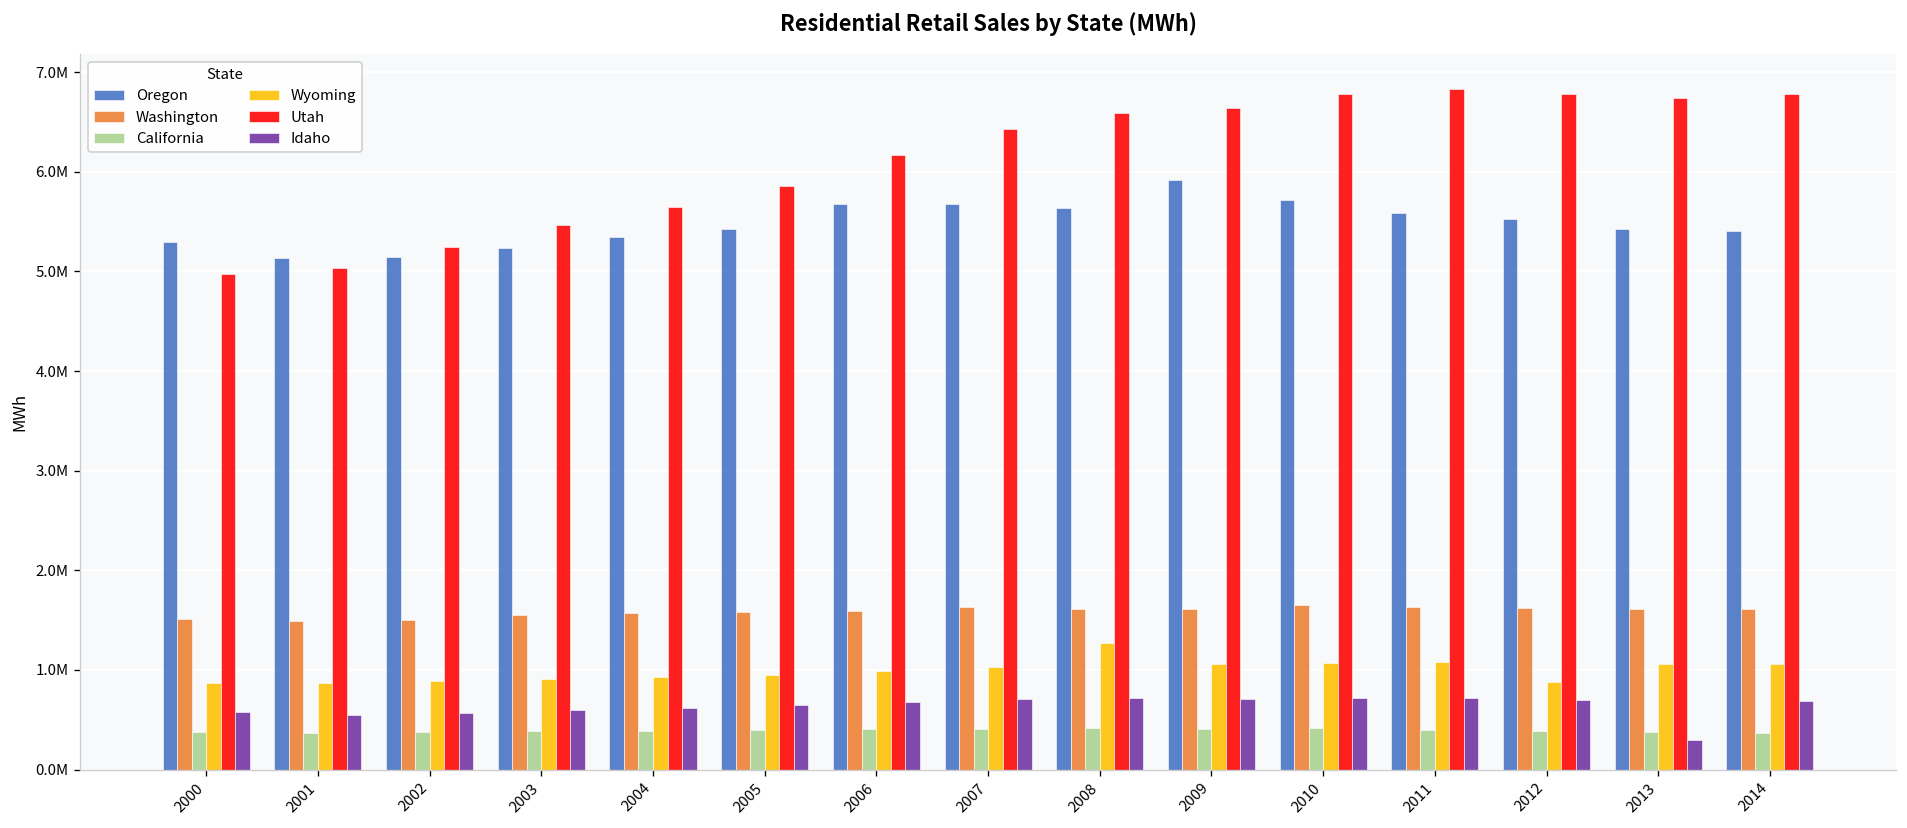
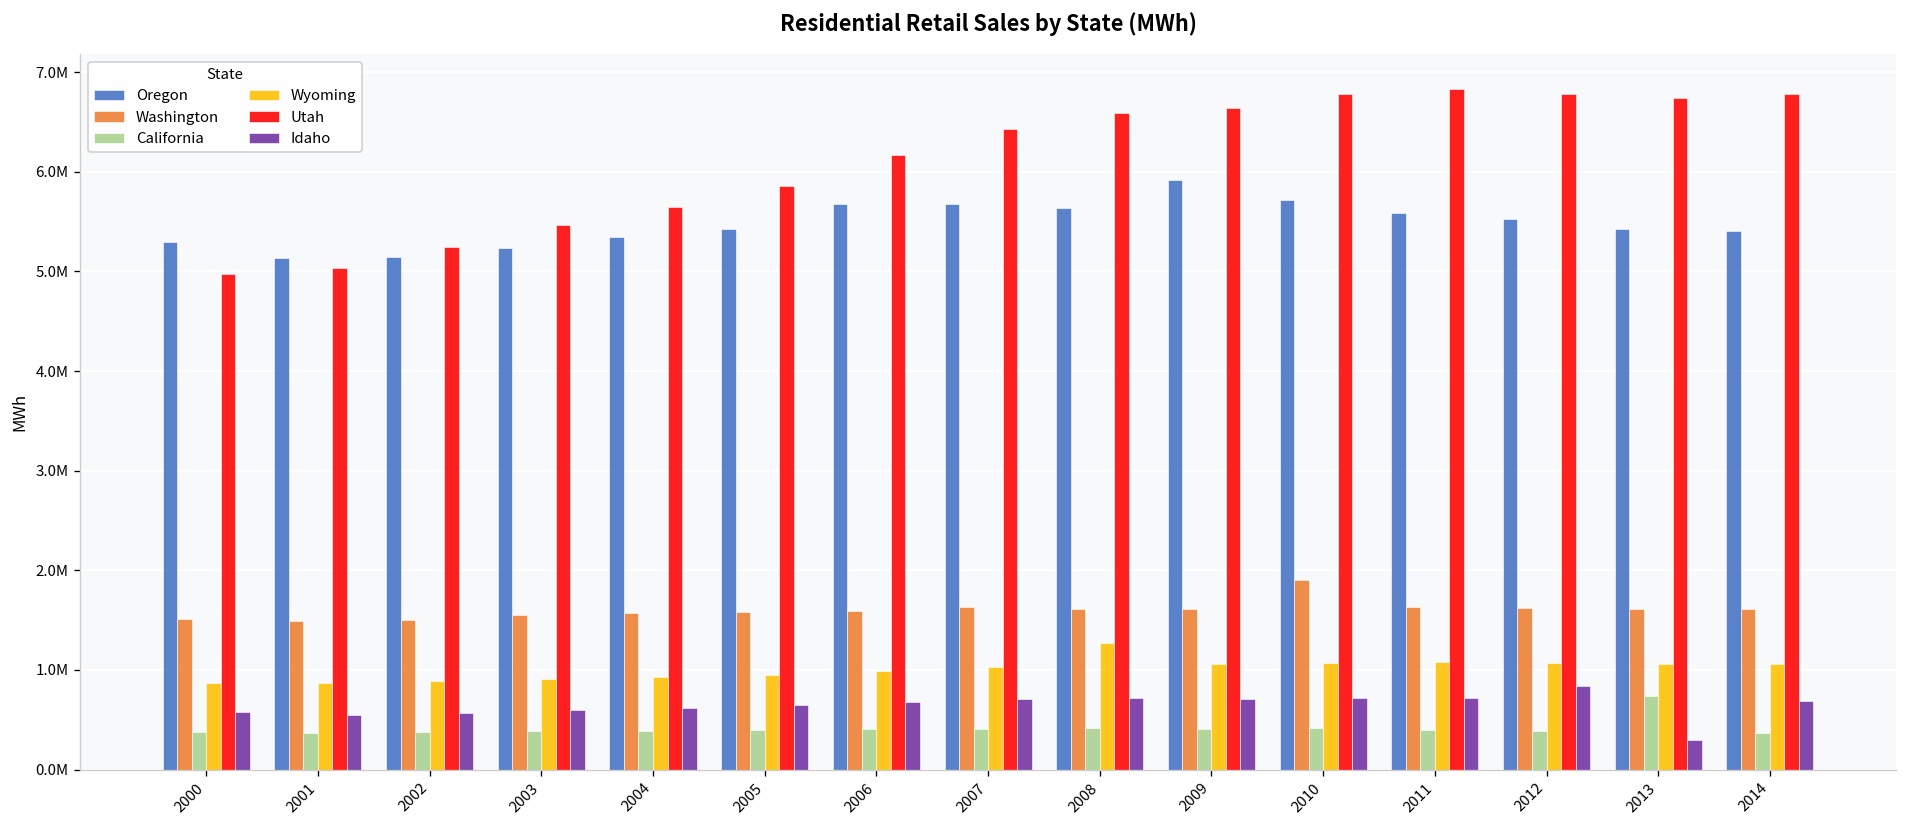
Washington, 2010: 1700000 -> 1900000
Wyoming, 2012: 900000 -> 1100000
Idaho, 2012: 700000 -> 800000
California, 2013: 400000 -> 700000
